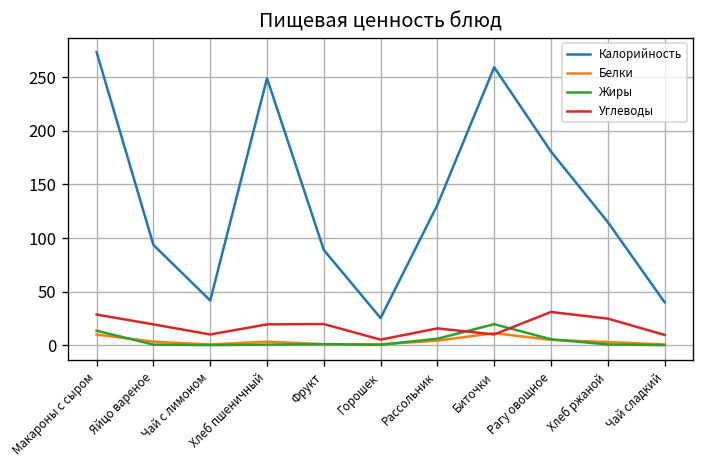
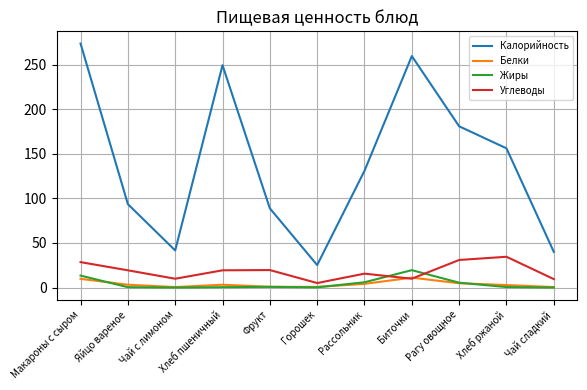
Калорийность, Хлеб ржаной: 110 -> 160
Углеводы, Хлеб ржаной: 20 -> 30
